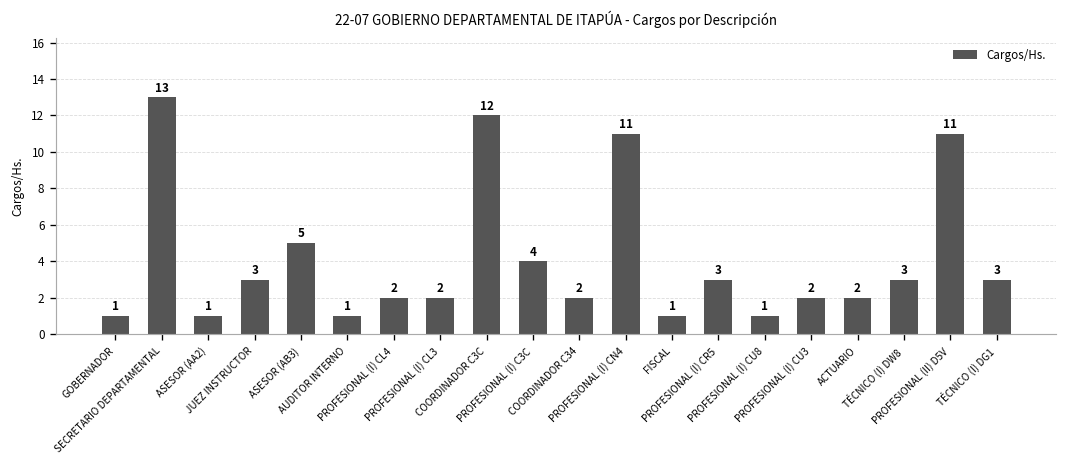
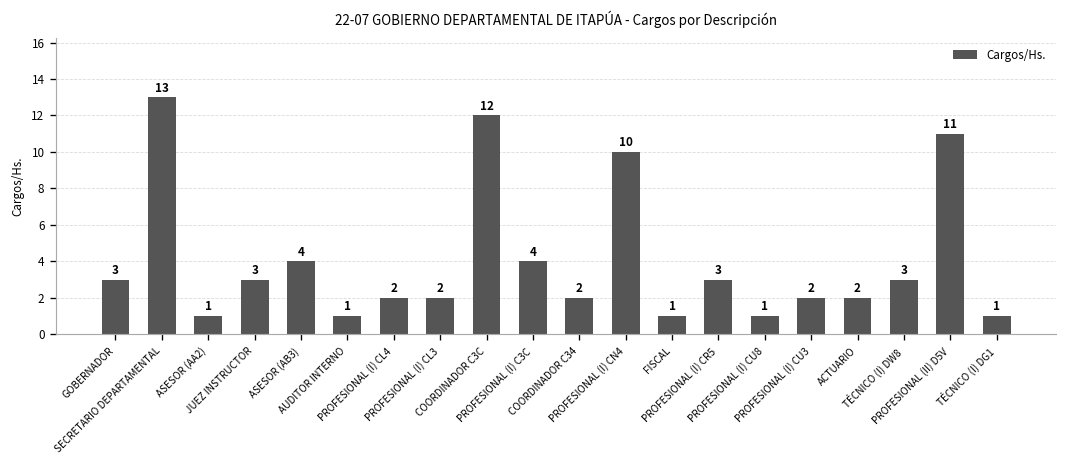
GOBERNADOR: 1 -> 3
ASESOR (AB3): 5 -> 4
PROFESIONAL (I) CN4: 11 -> 10
TÉCNICO (I) DG1: 3 -> 1
